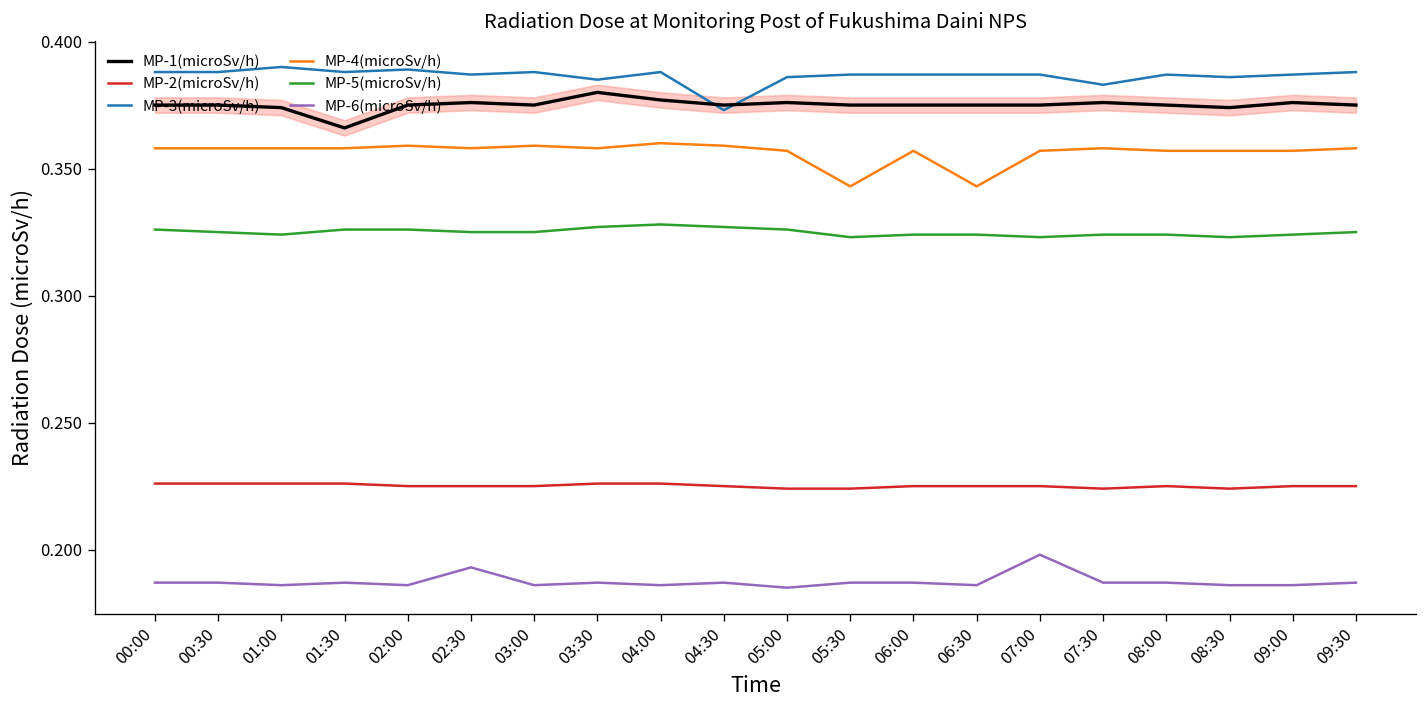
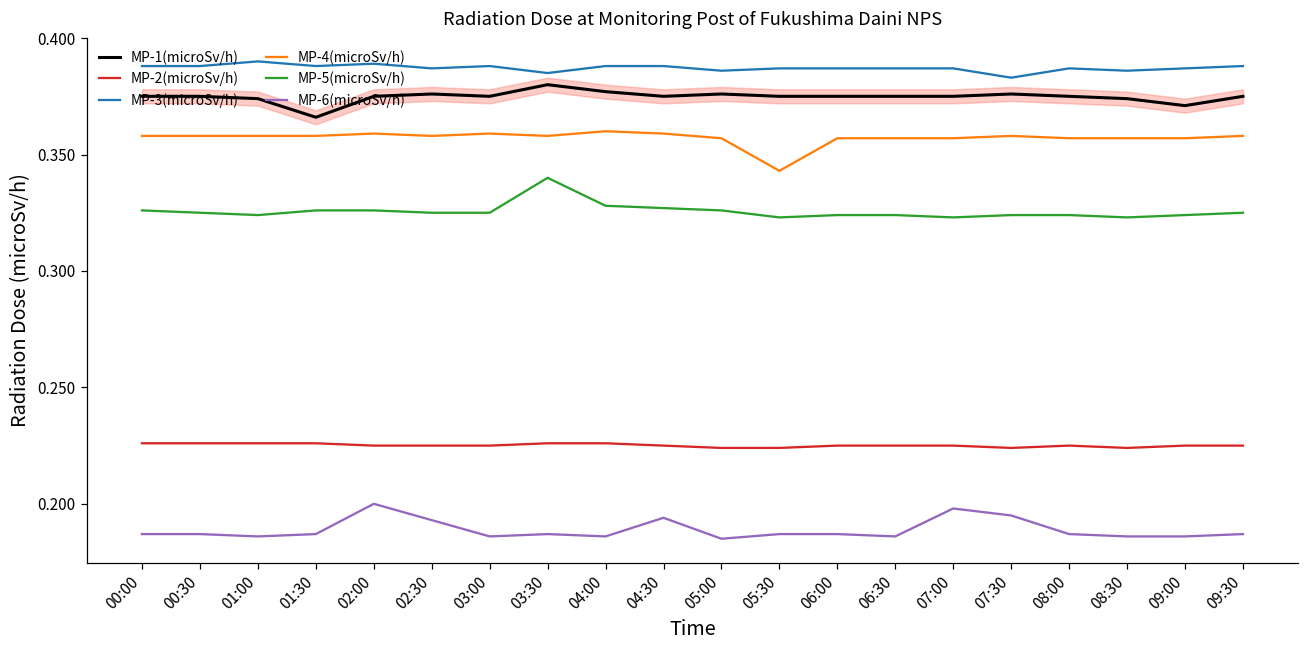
MP-6(microSv/h), 02:00: 0.186 -> 0.200
MP-5(microSv/h), 03:30: 0.327 -> 0.340
MP-3(microSv/h), 04:30: 0.373 -> 0.388
MP-6(microSv/h), 04:30: 0.187 -> 0.194
MP-4(microSv/h), 06:30: 0.343 -> 0.357
MP-6(microSv/h), 07:30: 0.187 -> 0.195
MP-1(microSv/h), 09:00: 0.376 -> 0.371
